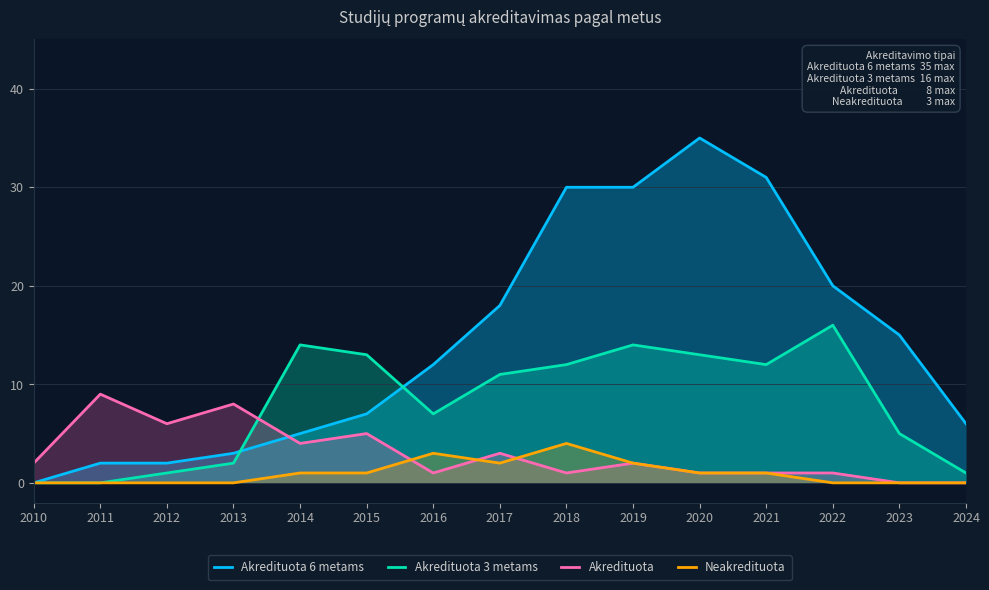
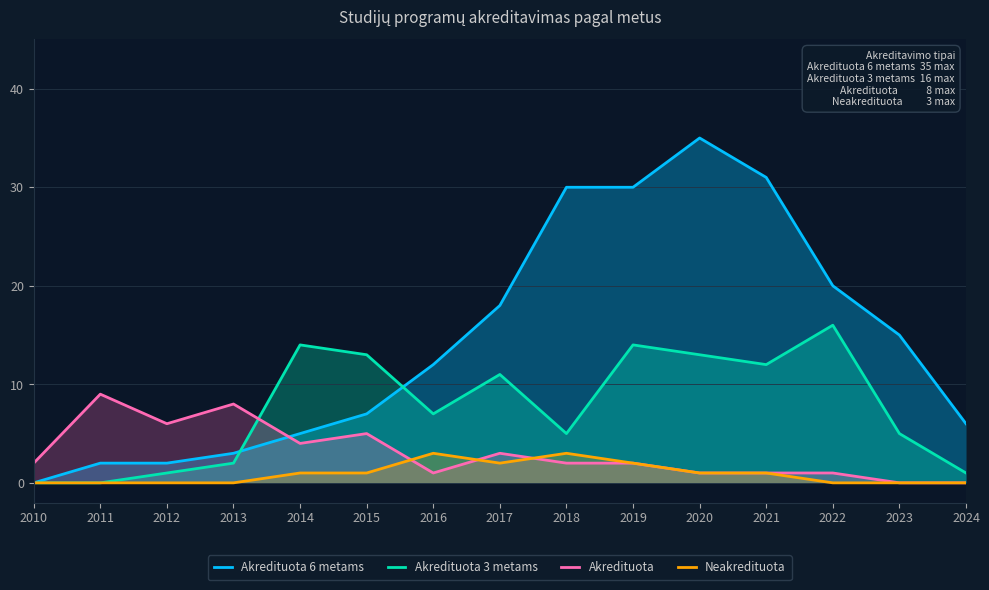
Akredituota 3 metams, 2018: 12 -> 5
Akredituota, 2018: 1 -> 2
Neakredituota, 2018: 4 -> 3
